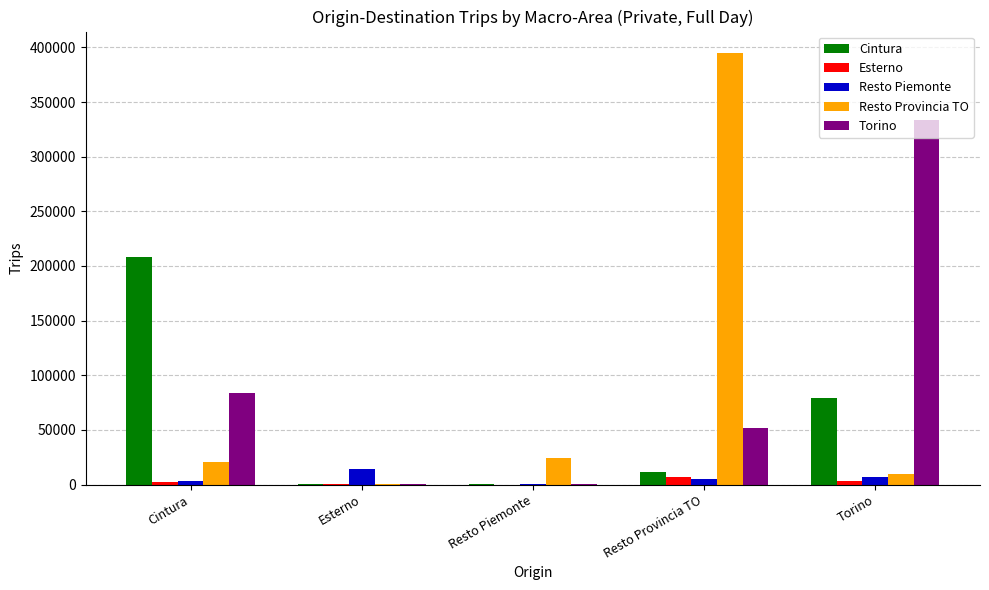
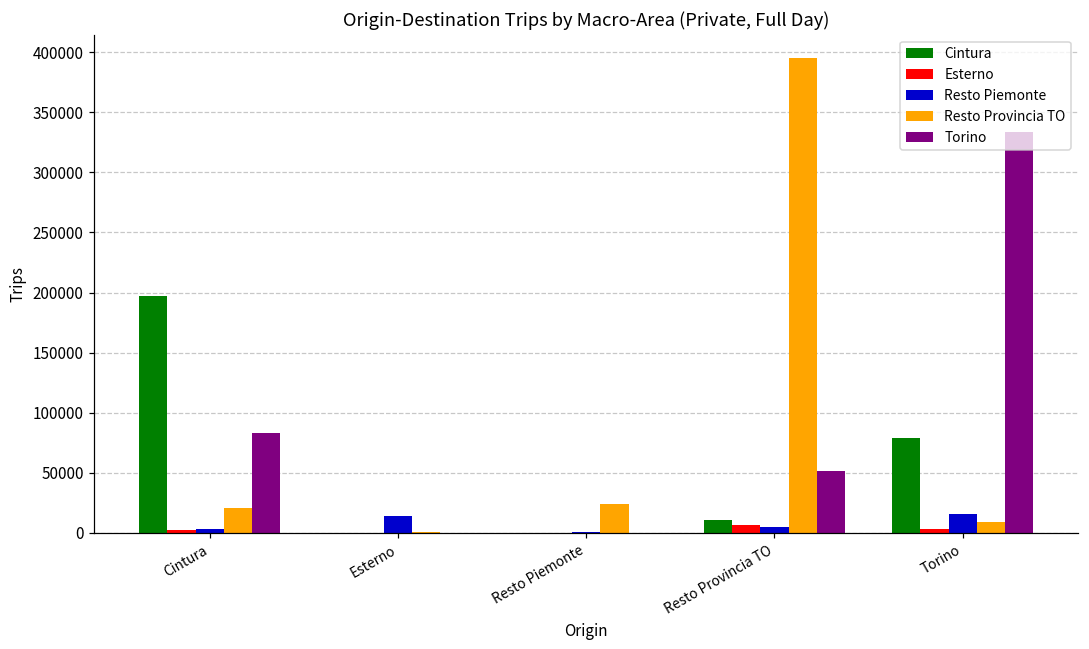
Cintura, Cintura: 208000 -> 197000
Resto Piemonte, Torino: 6000 -> 16000
